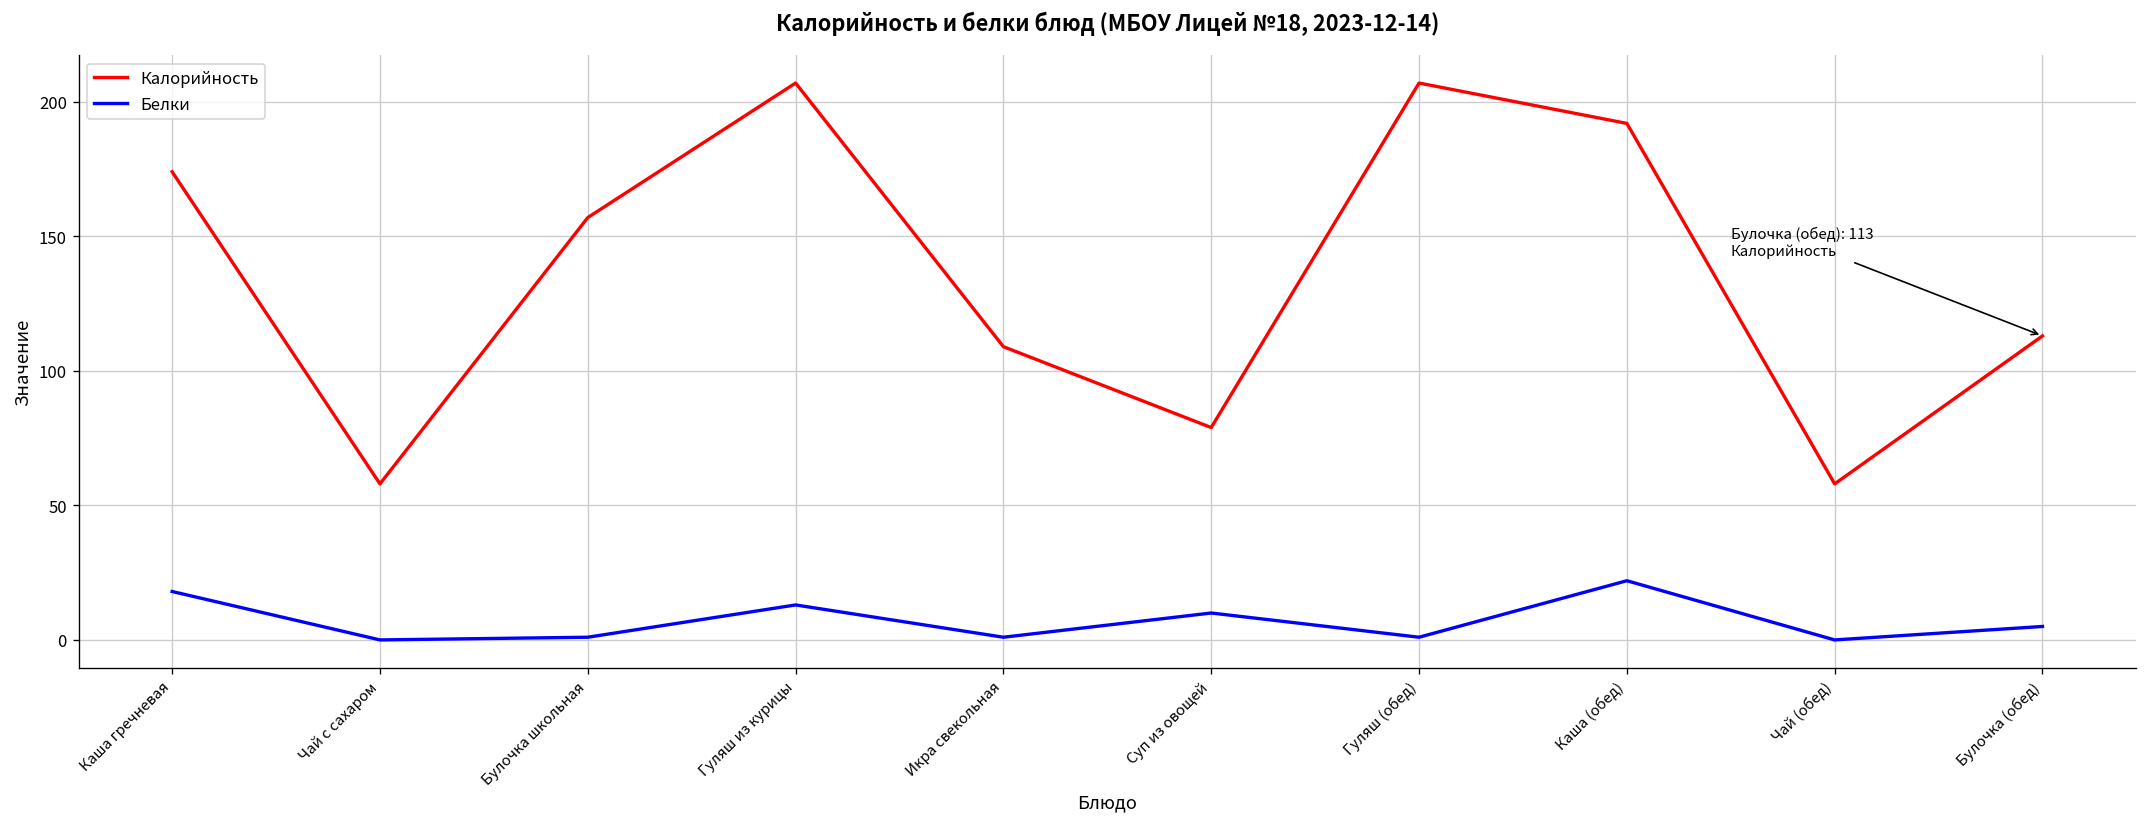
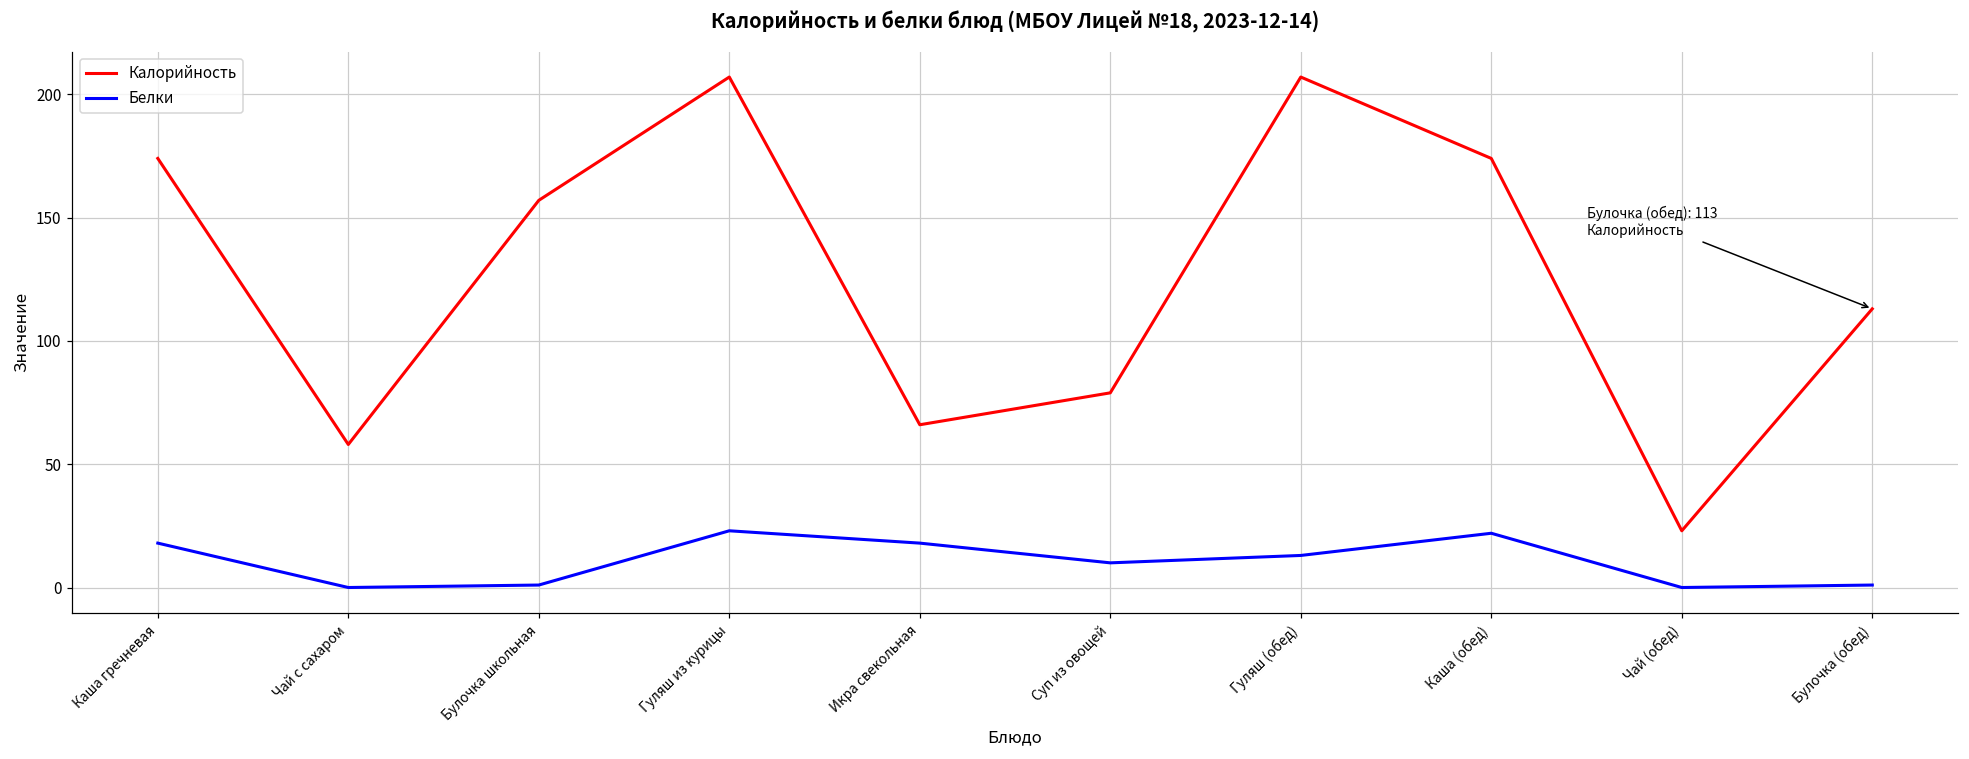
Белки, Гуляш из курицы: 13 -> 23
Калорийность, Икра свекольная: 109 -> 66
Белки, Икра свекольная: 1 -> 18
Белки, Гуляш (обед): 1 -> 13
Калорийность, Каша (обед): 192 -> 174
Калорийность, Чай (обед): 58 -> 23
Белки, Булочка (обед): 5 -> 1
